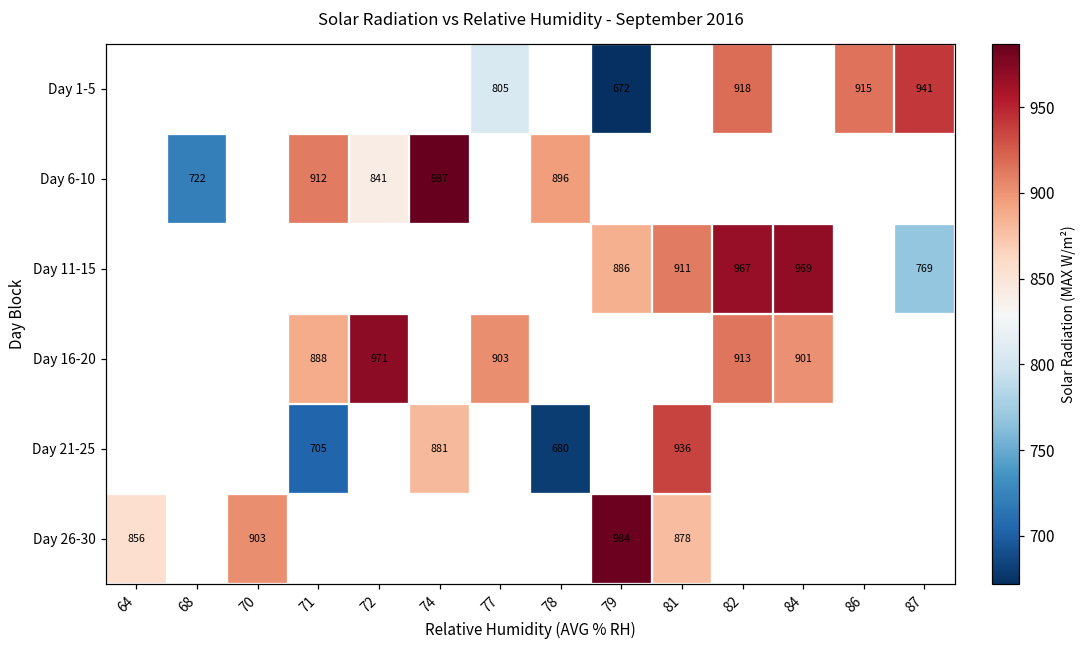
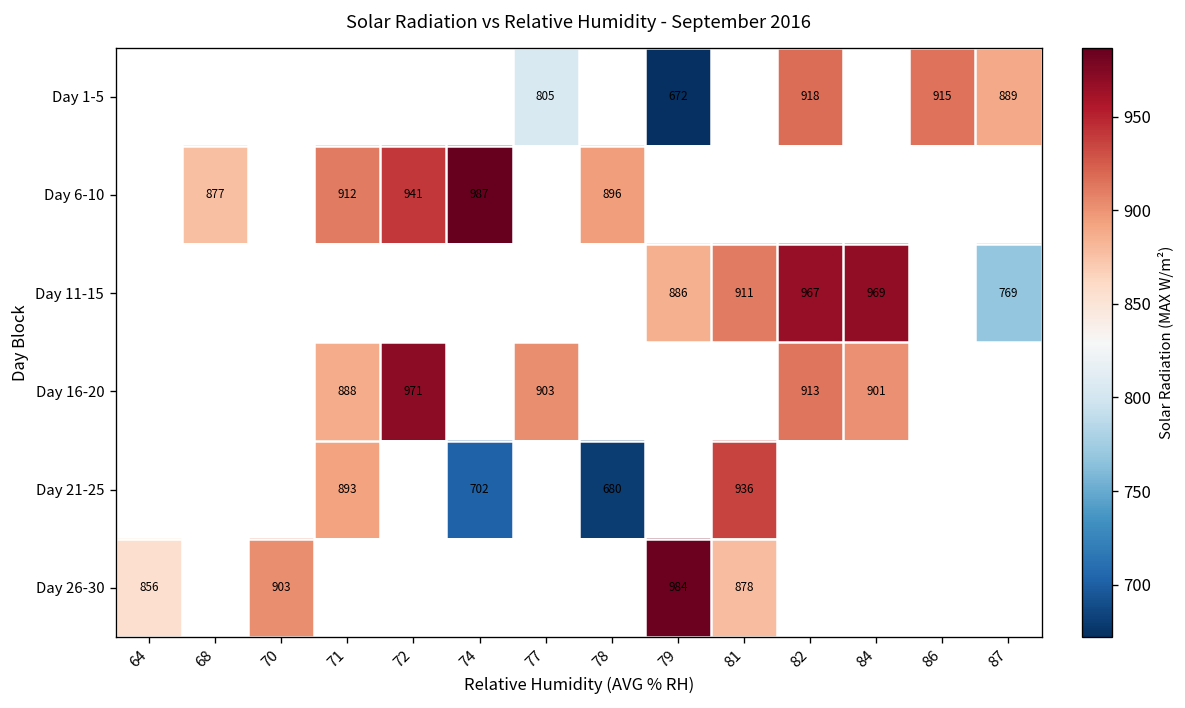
Day 1-5, 87: 941 -> 889
Day 6-10, 68: 722 -> 877
Day 6-10, 72: 841 -> 941
Day 21-25, 71: 705 -> 893
Day 21-25, 74: 881 -> 702
